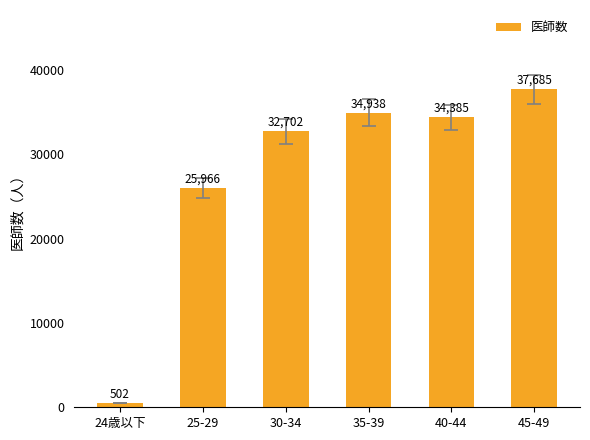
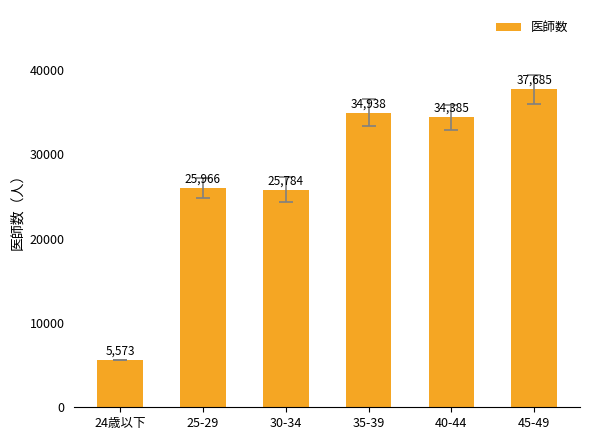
医師数, 24歳以下: 502 -> 5,573
医師数, 30-34: 32,702 -> 25,784
